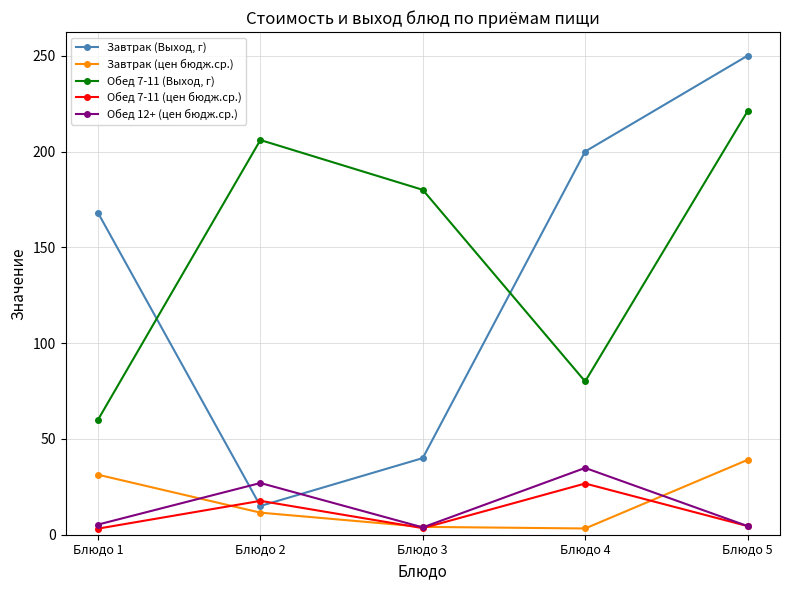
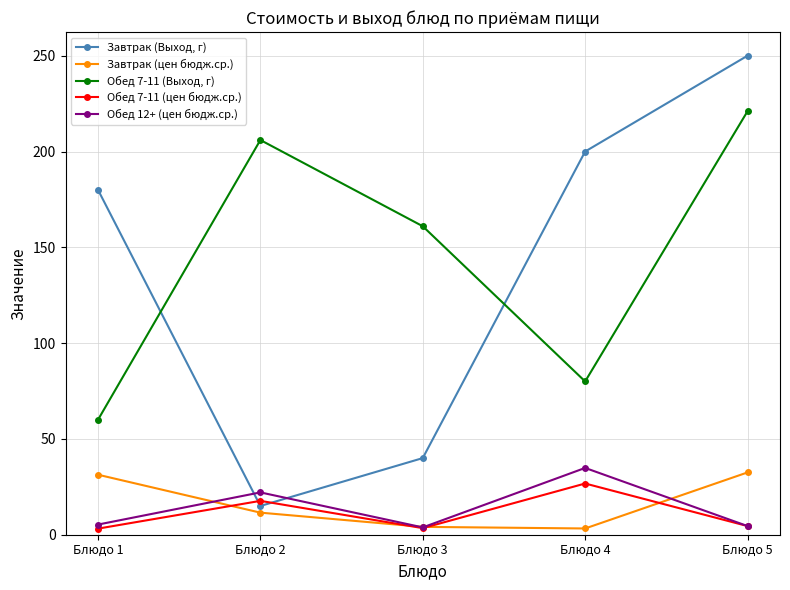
Завтрак (Выход, г), Блюдо 1: 168 -> 180
Обед 12+ (цен бюдж.ср.), Блюдо 2: 27 -> 22
Обед 7-11 (Выход, г), Блюдо 3: 180 -> 161
Завтрак (цен бюдж.ср.), Блюдо 5: 39 -> 33
